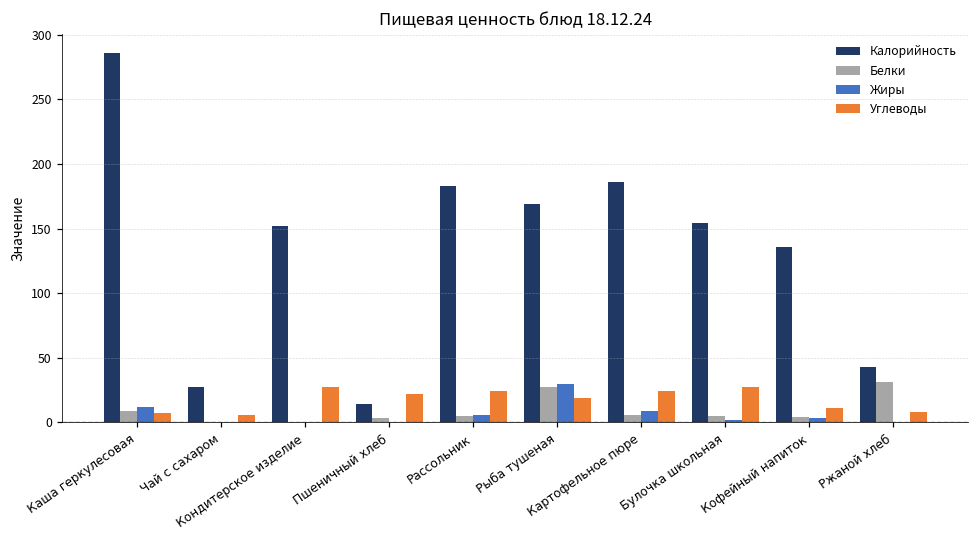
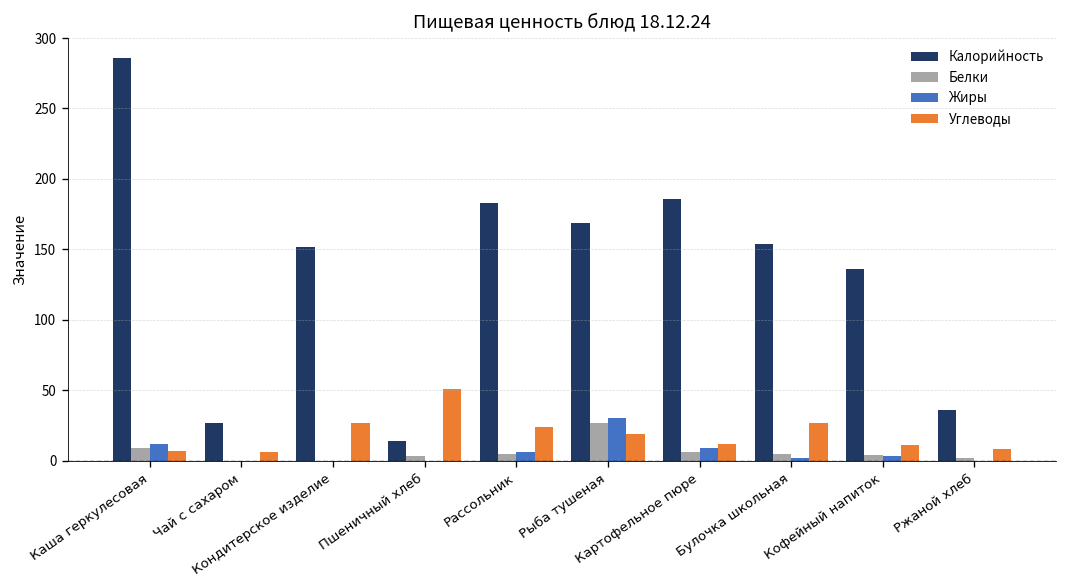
Углеводы, Пшеничный хлеб: 22 -> 51
Углеводы, Картофельное пюре: 24 -> 12
Калорийность, Ржаной хлеб: 43 -> 36
Белки, Ржаной хлеб: 31 -> 2
